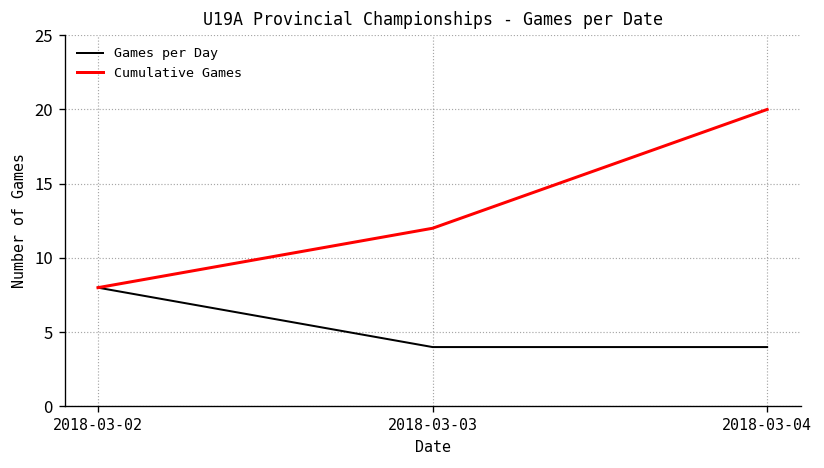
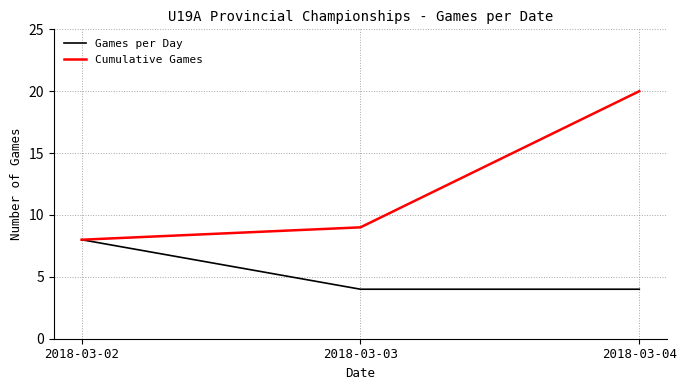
Cumulative Games, 2018-03-03: 12 -> 9
